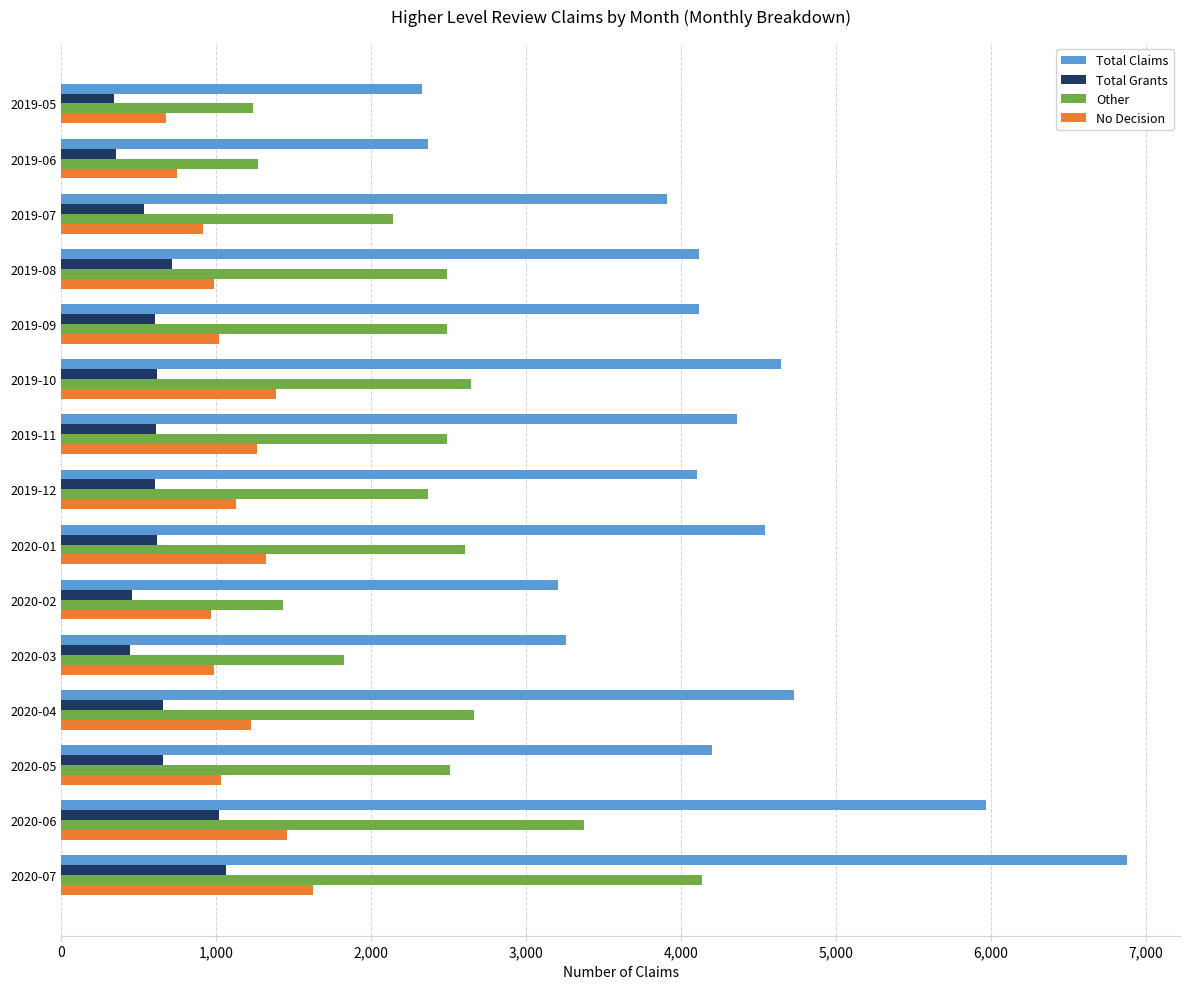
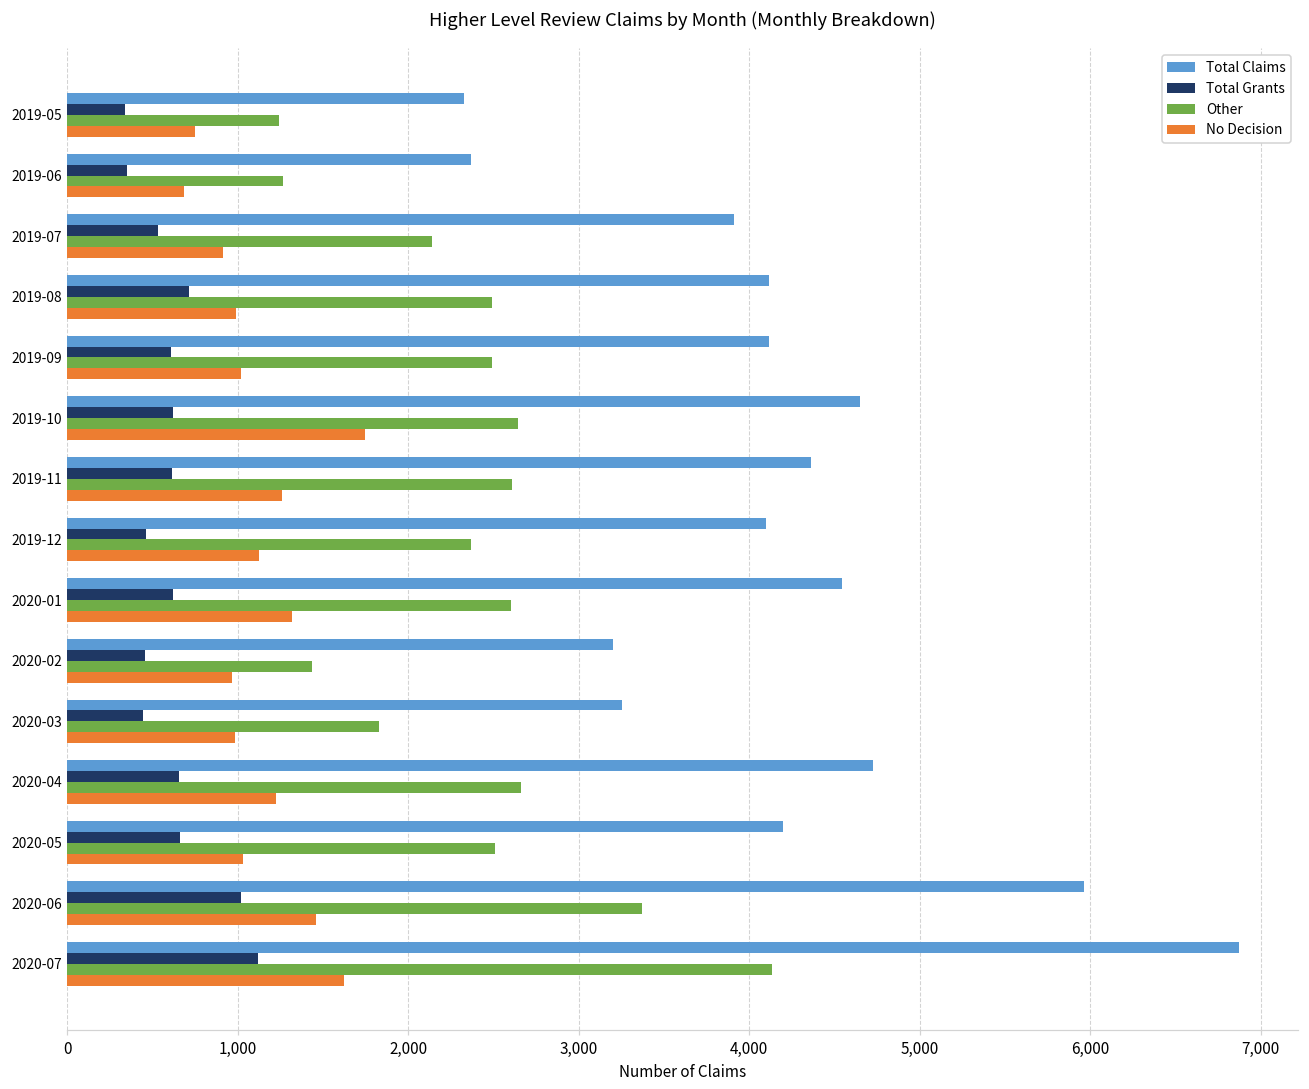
No Decision, 2019-05: 680 -> 750
No Decision, 2019-06: 750 -> 680
No Decision, 2019-10: 1,390 -> 1,750
Other, 2019-11: 2,490 -> 2,610
Total Grants, 2019-12: 610 -> 460
Total Grants, 2020-07: 1,060 -> 1,120
